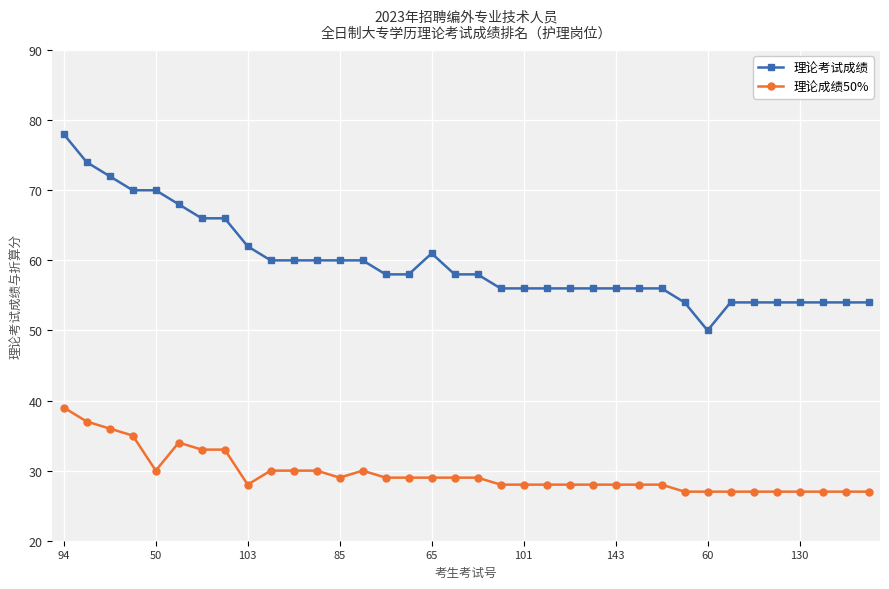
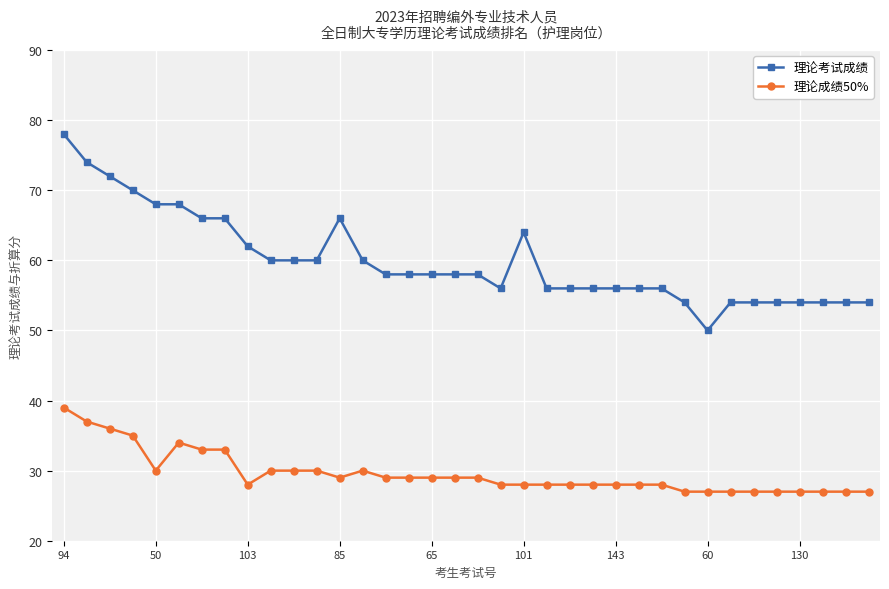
理论考试成绩, 50: 70 -> 68
理论考试成绩, 85: 60 -> 66
理论考试成绩, 65: 61 -> 58
理论考试成绩, 101: 56 -> 64
